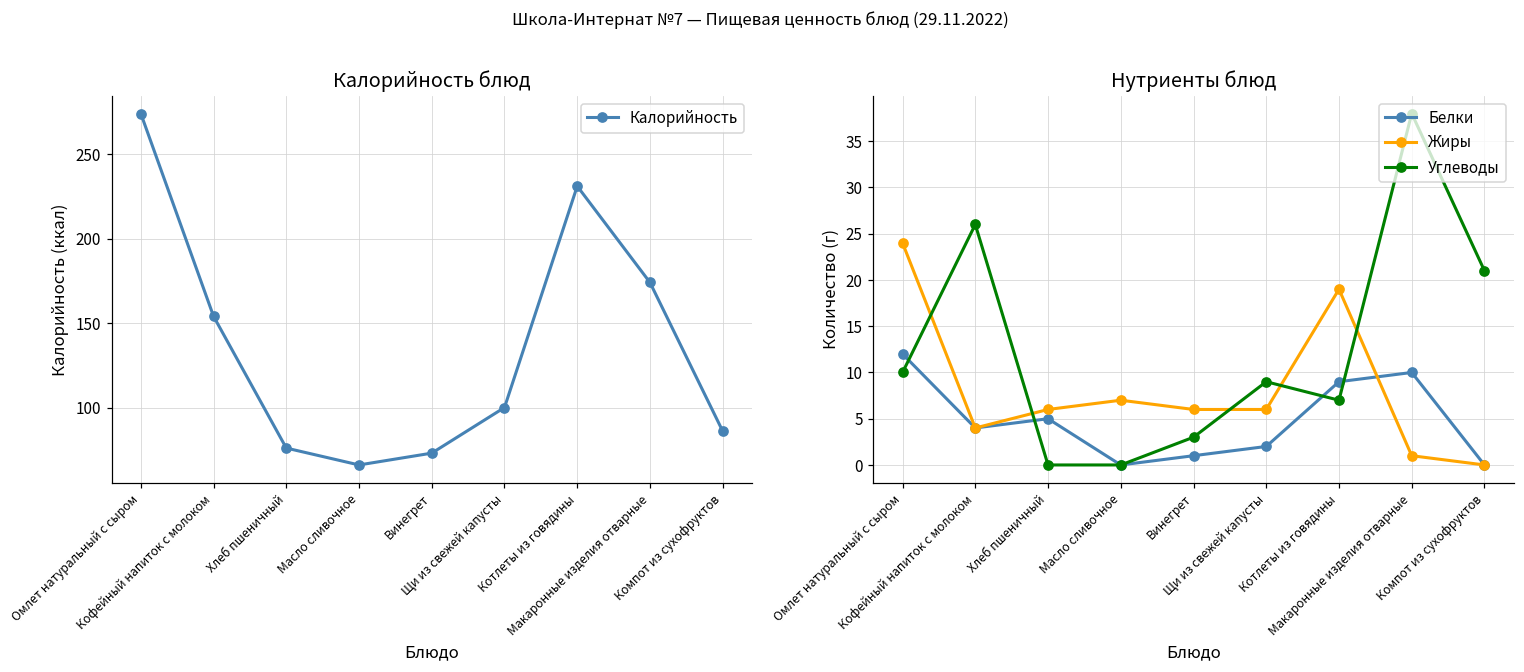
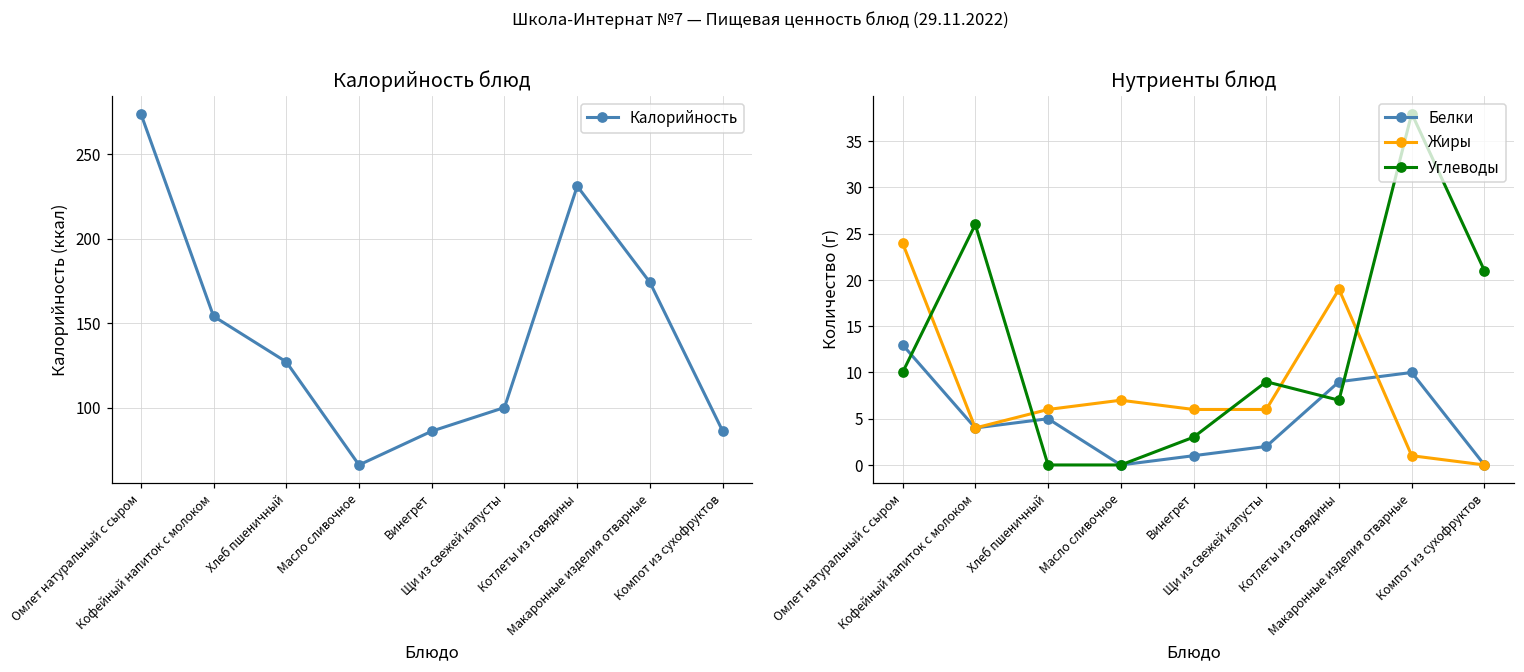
Калорийность блюд, Хлеб пшеничный: 76 -> 127
Калорийность блюд, Винегрет: 73 -> 86
Нутриенты блюд, Белки, Омлет натуральный с сыром: 12 -> 13
